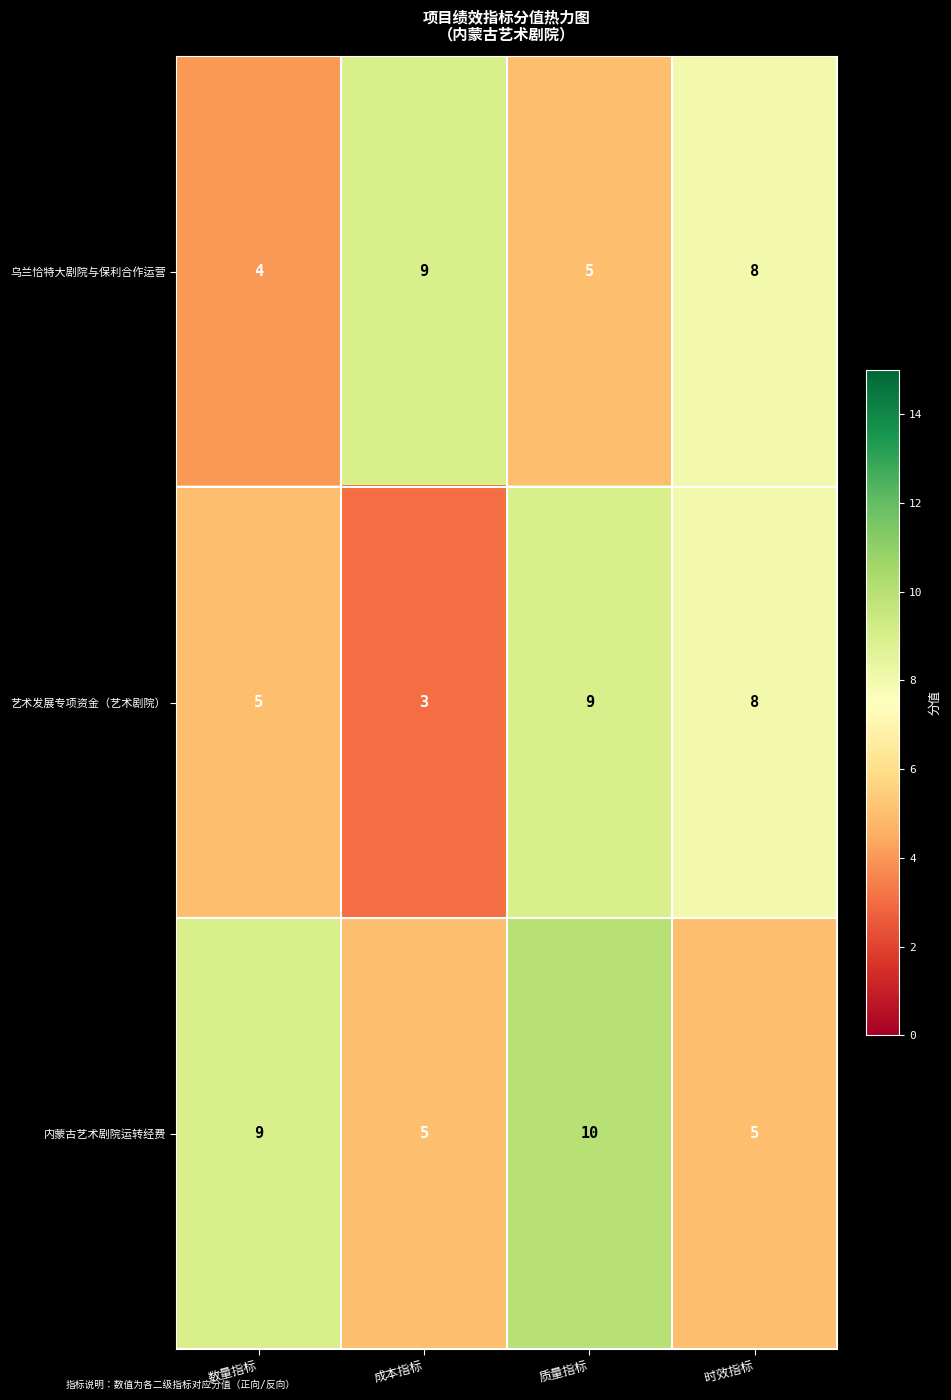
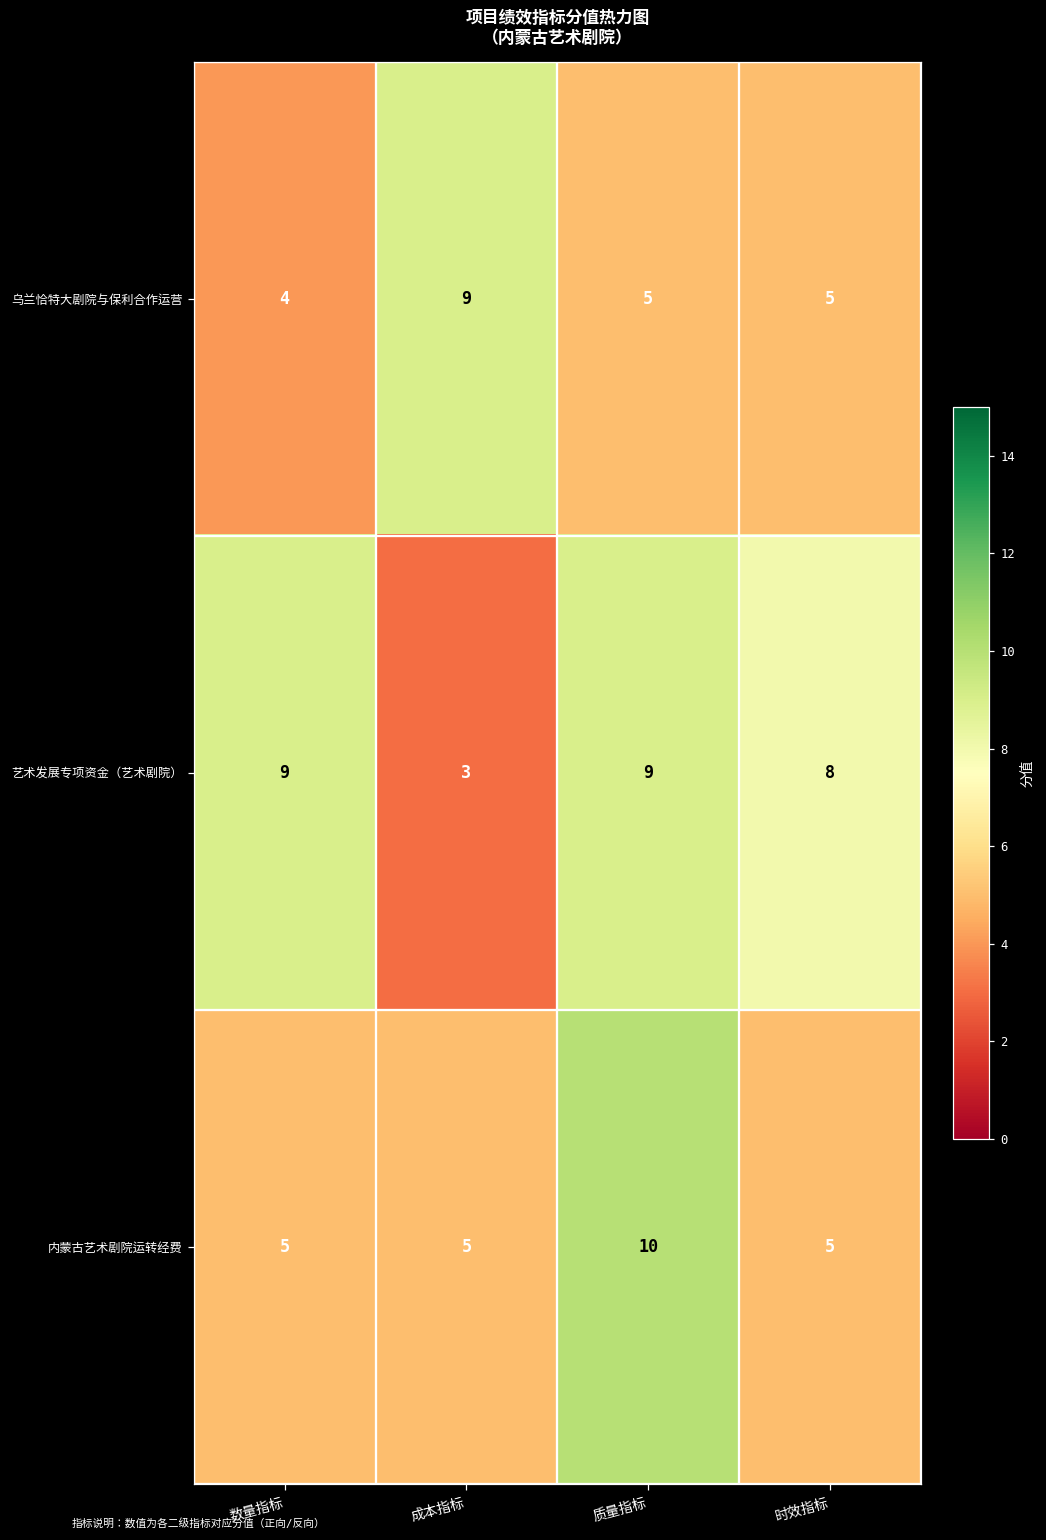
乌兰恰特大剧院与保利合作运营, 时效指标: 8 -> 5
艺术发展专项资金（艺术剧院）, 数量指标: 5 -> 9
内蒙古艺术剧院运转经费, 数量指标: 9 -> 5
